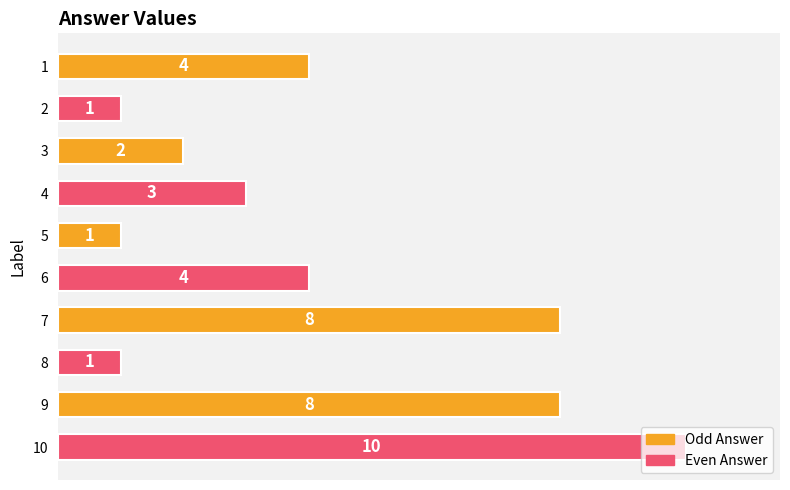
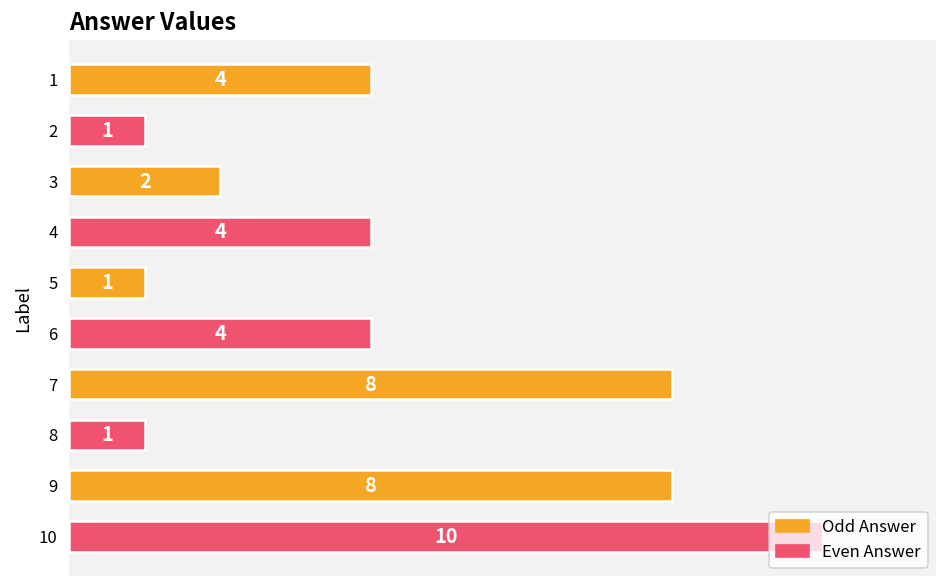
4: 3 -> 4
